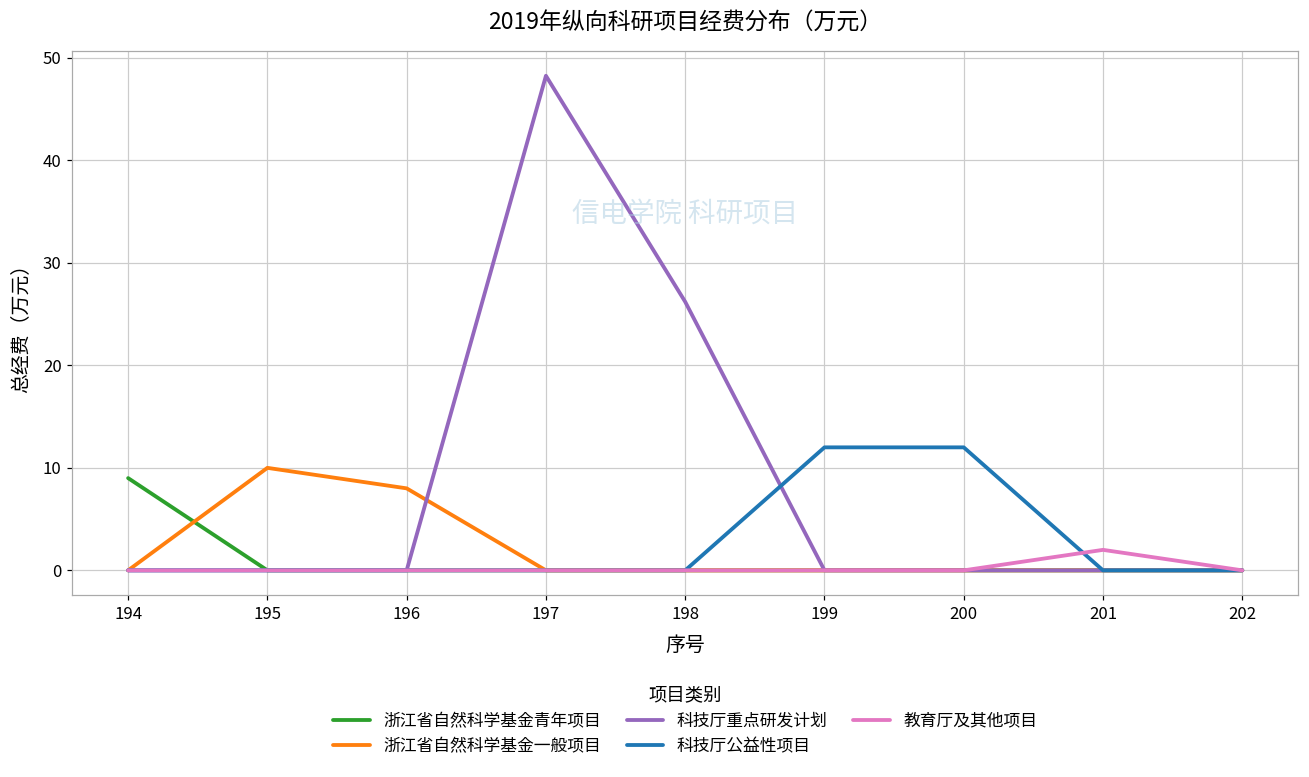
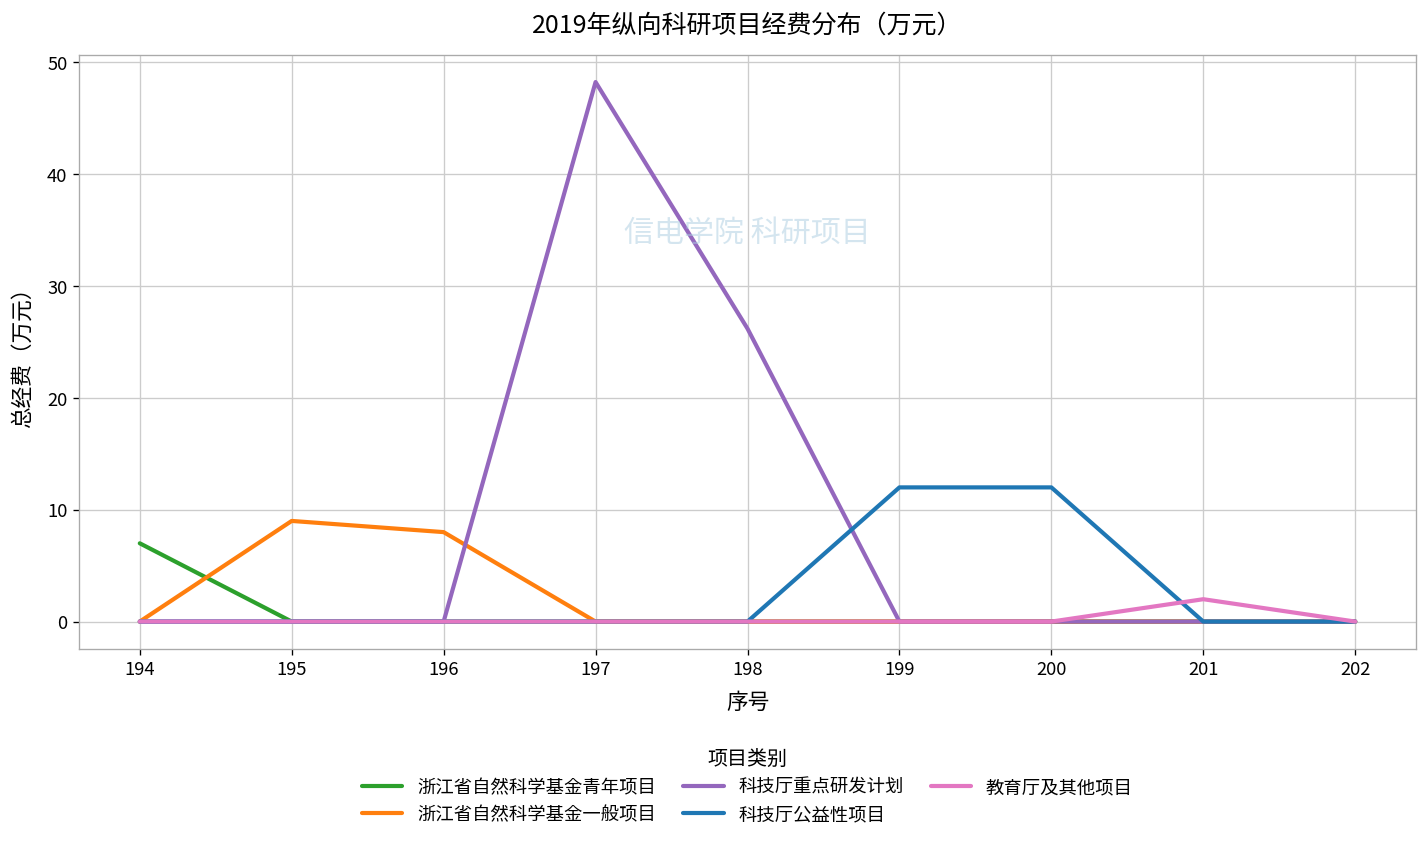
浙江省自然科学基金青年项目, 194: 9 -> 7
浙江省自然科学基金一般项目, 195: 10 -> 9
